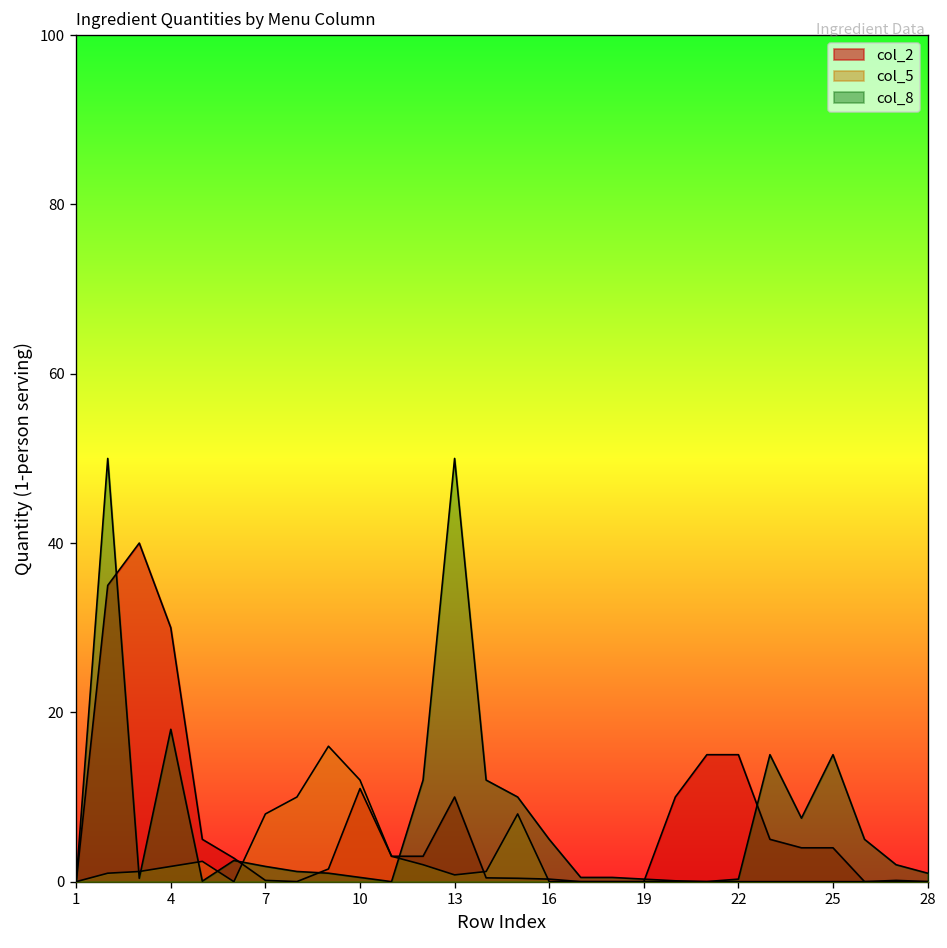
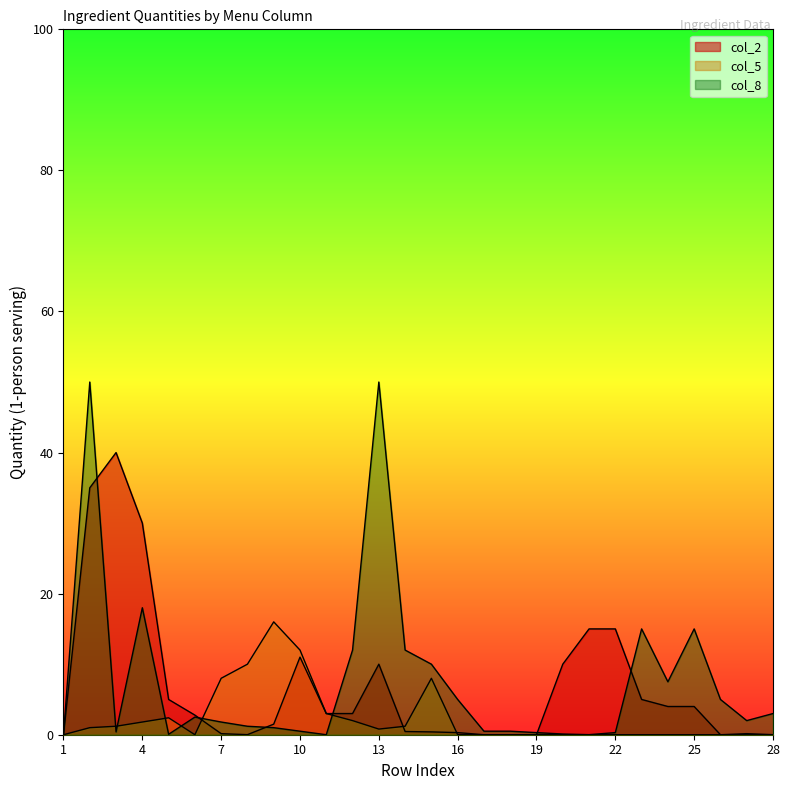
col_8, 28: 1 -> 3
